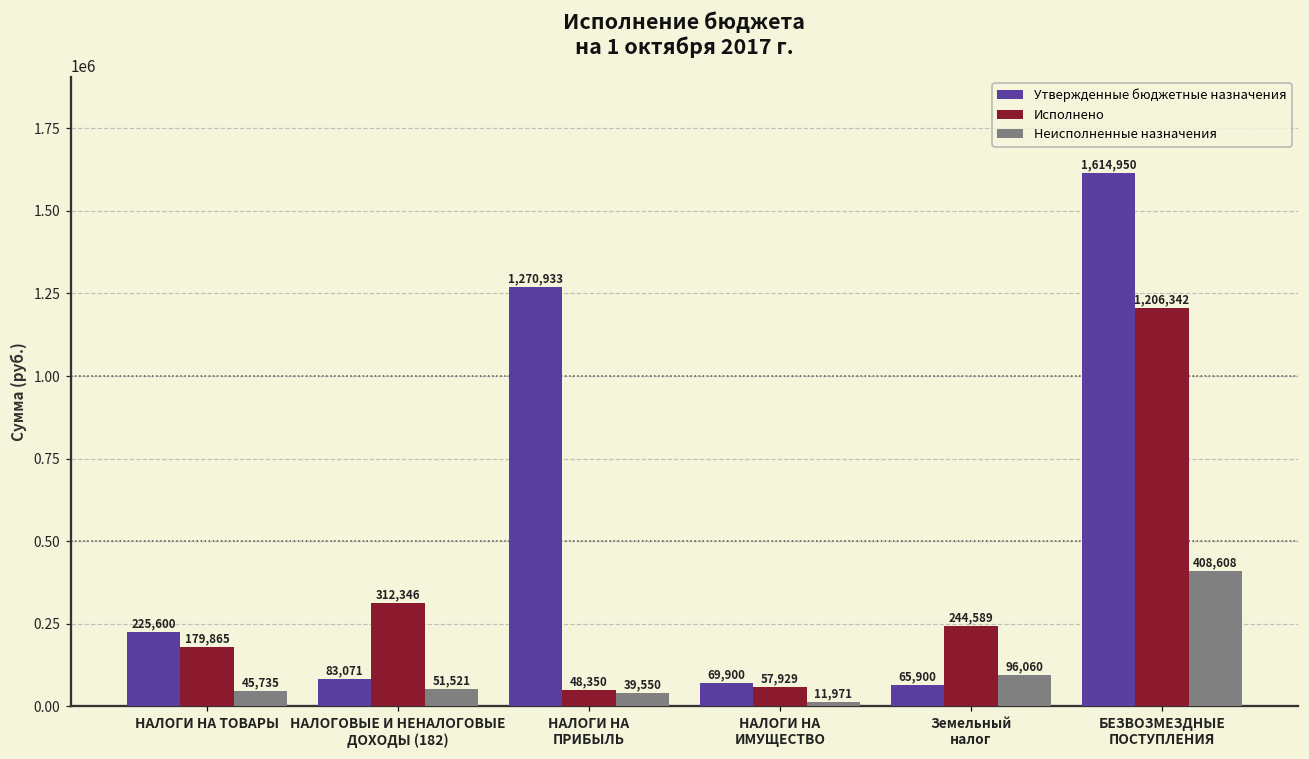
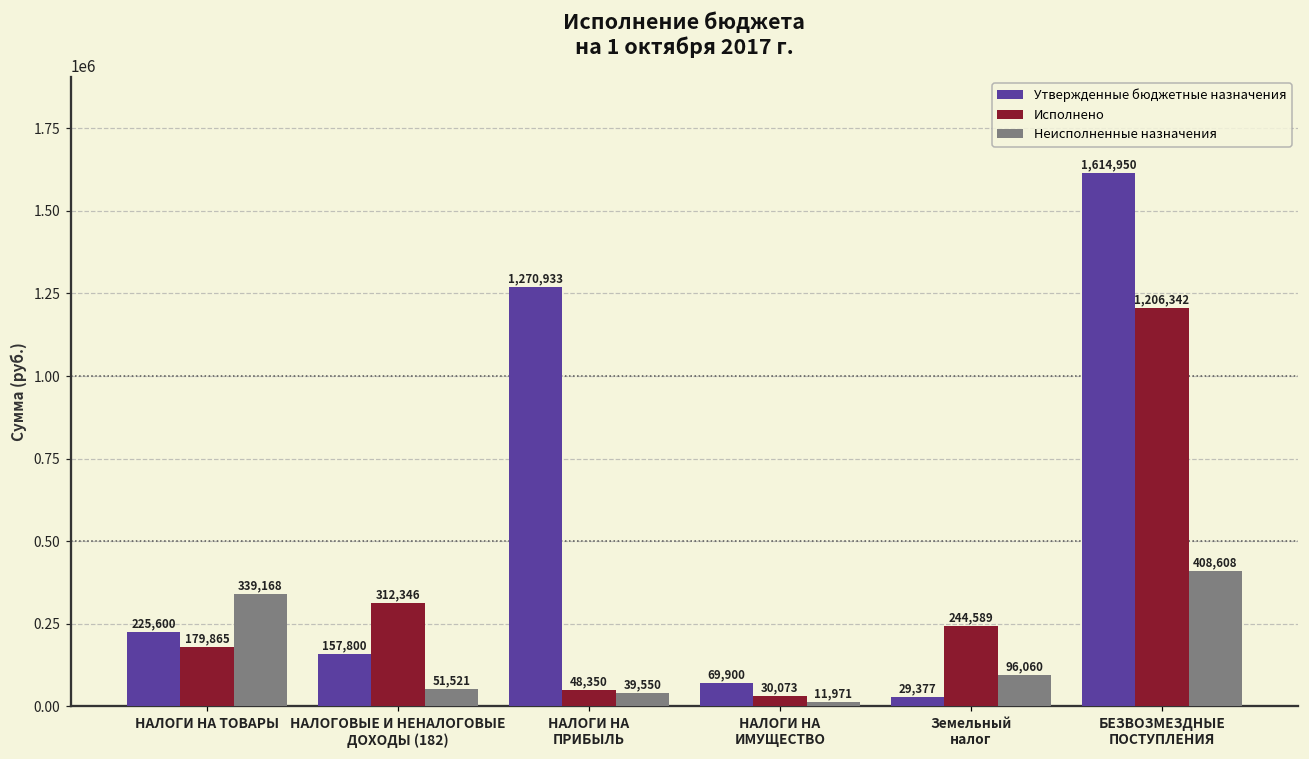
Неисполненные назначения, НАЛОГИ НА ТОВАРЫ: 45,735 -> 339,168
Утвержденные бюджетные назначения, НАЛОГОВЫЕ И НЕНАЛОГОВЫЕ ДОХОДЫ (182): 83,071 -> 157,800
Исполнено, НАЛОГИ НА ИМУЩЕСТВО: 57,929 -> 30,073
Утвержденные бюджетные назначения, Земельный налог: 65,900 -> 29,377
